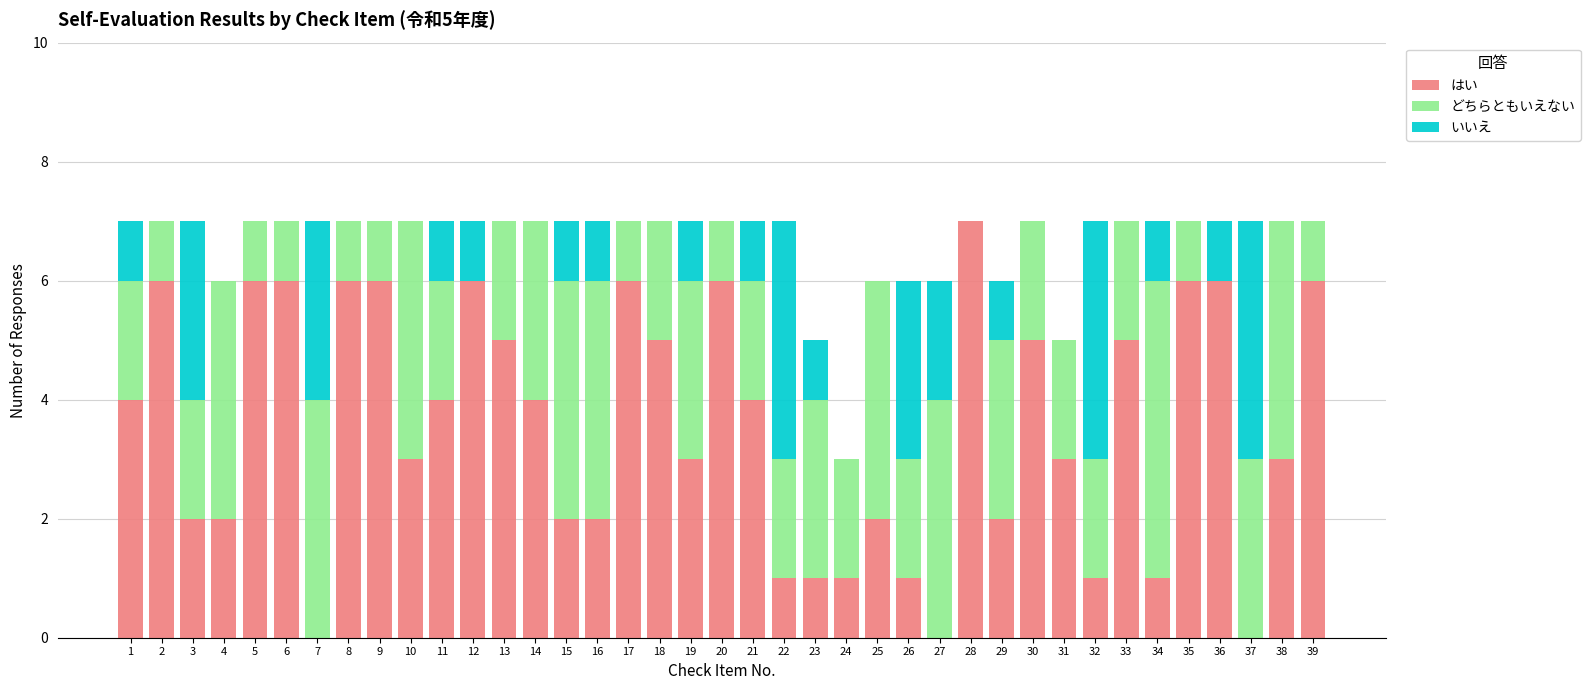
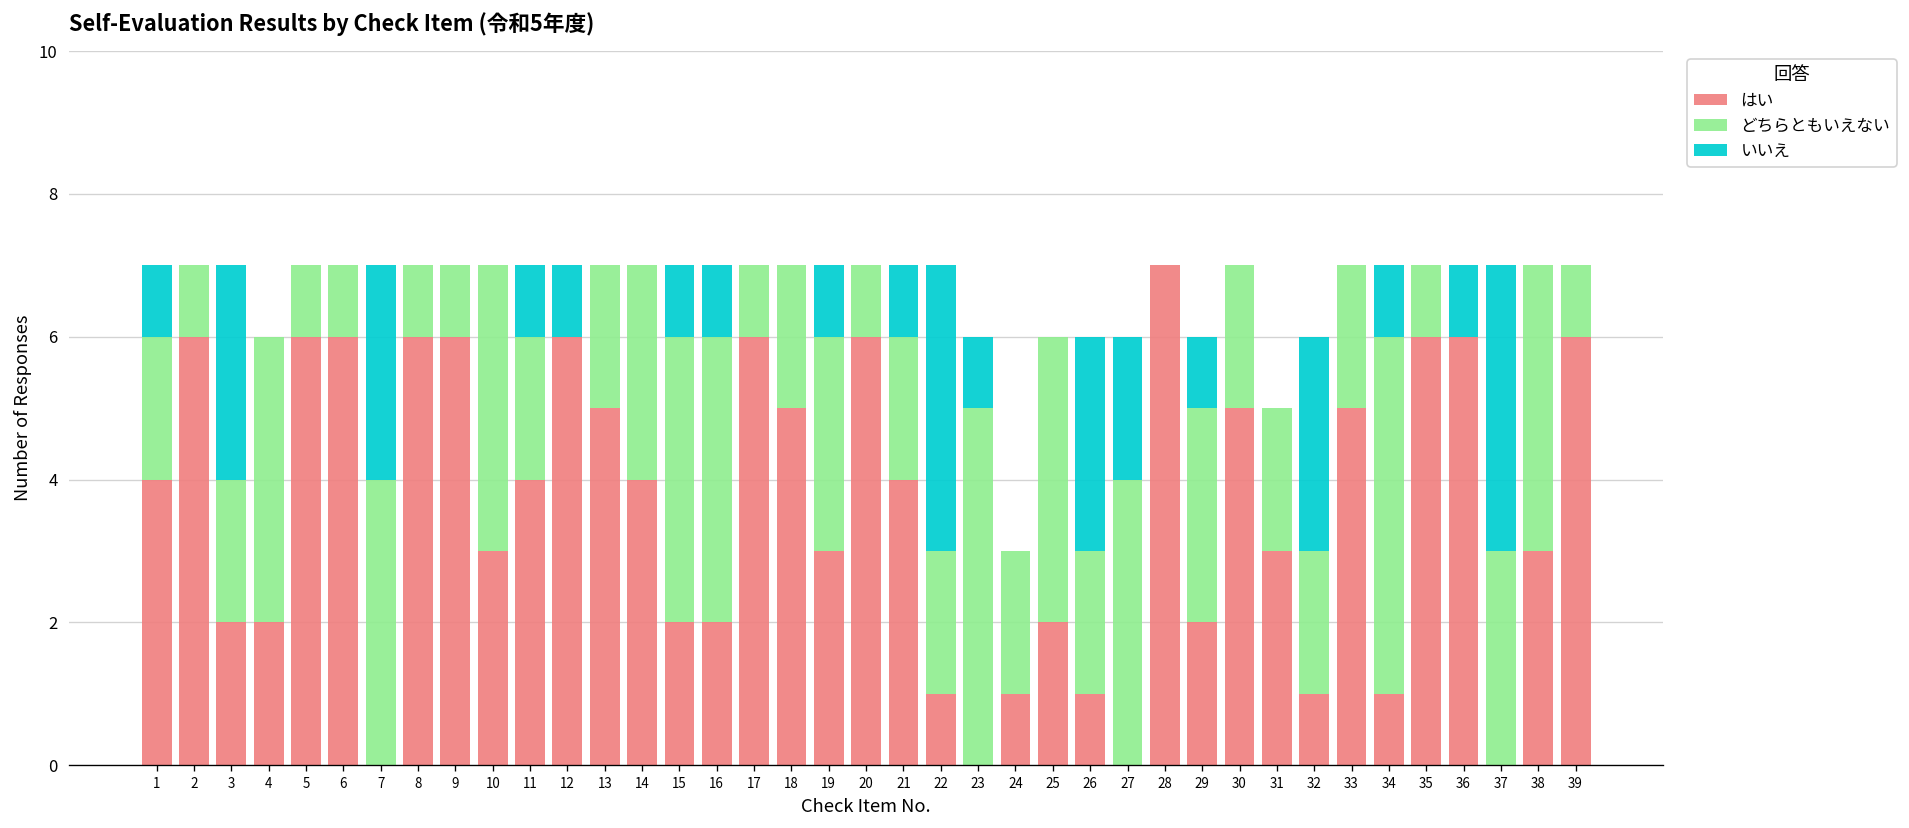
はい, 23: 1 -> 0
どちらともいえない, 23: 3 -> 5
いいえ, 32: 4 -> 3
